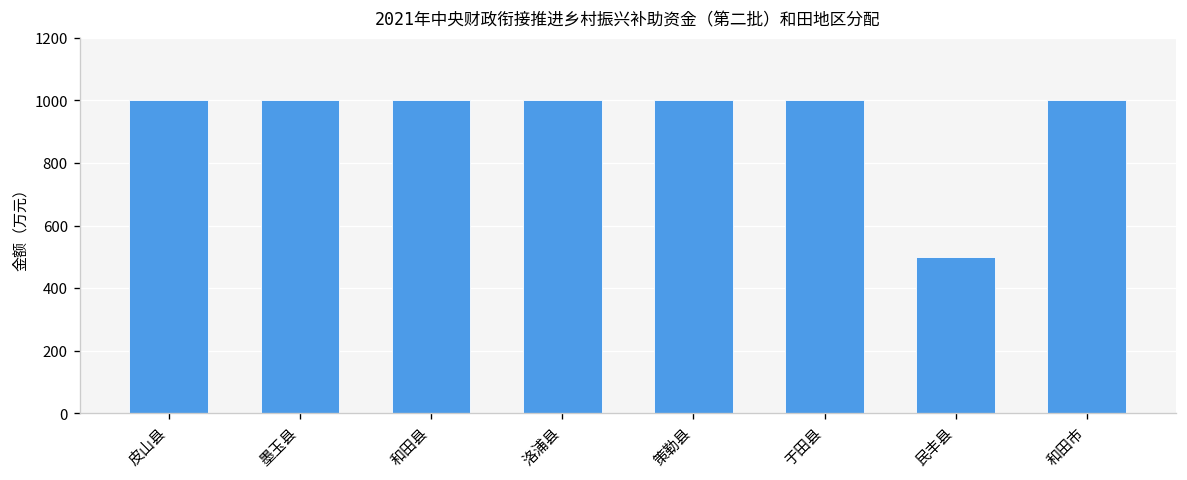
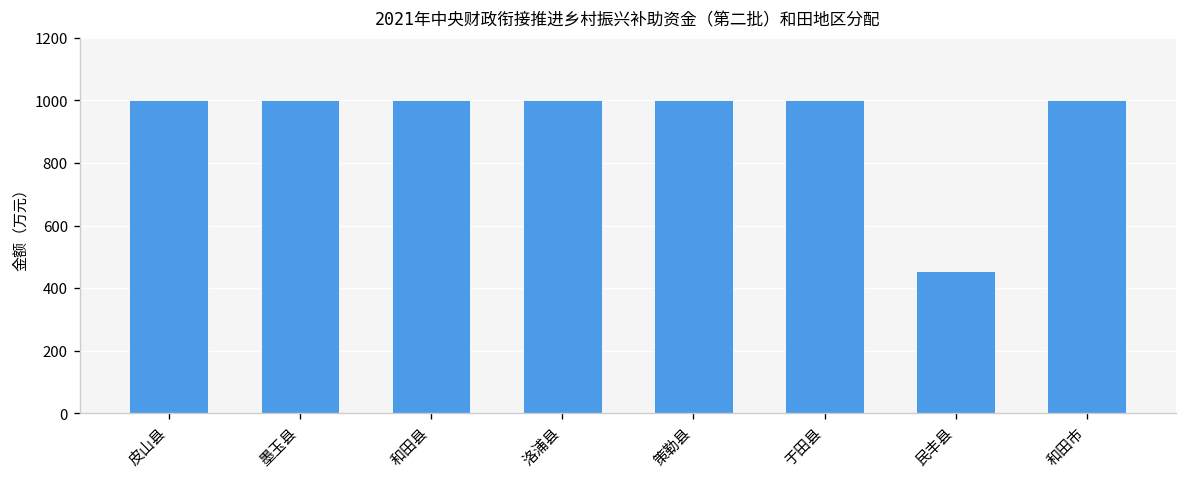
民丰县: 500 -> 460
